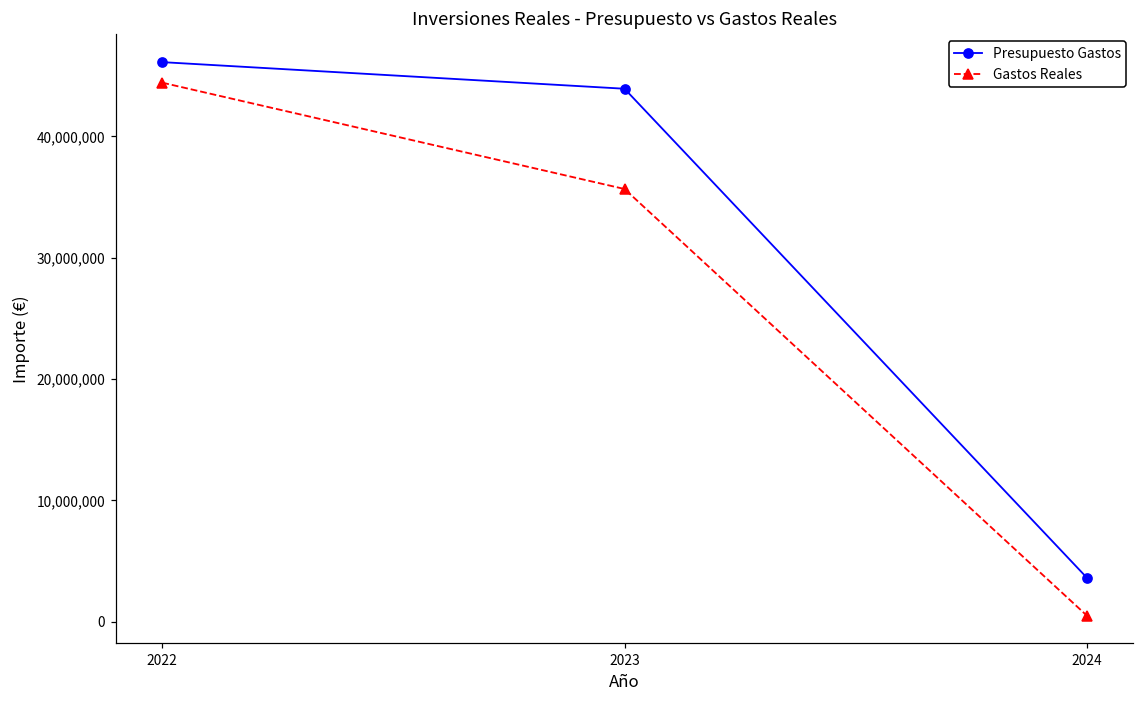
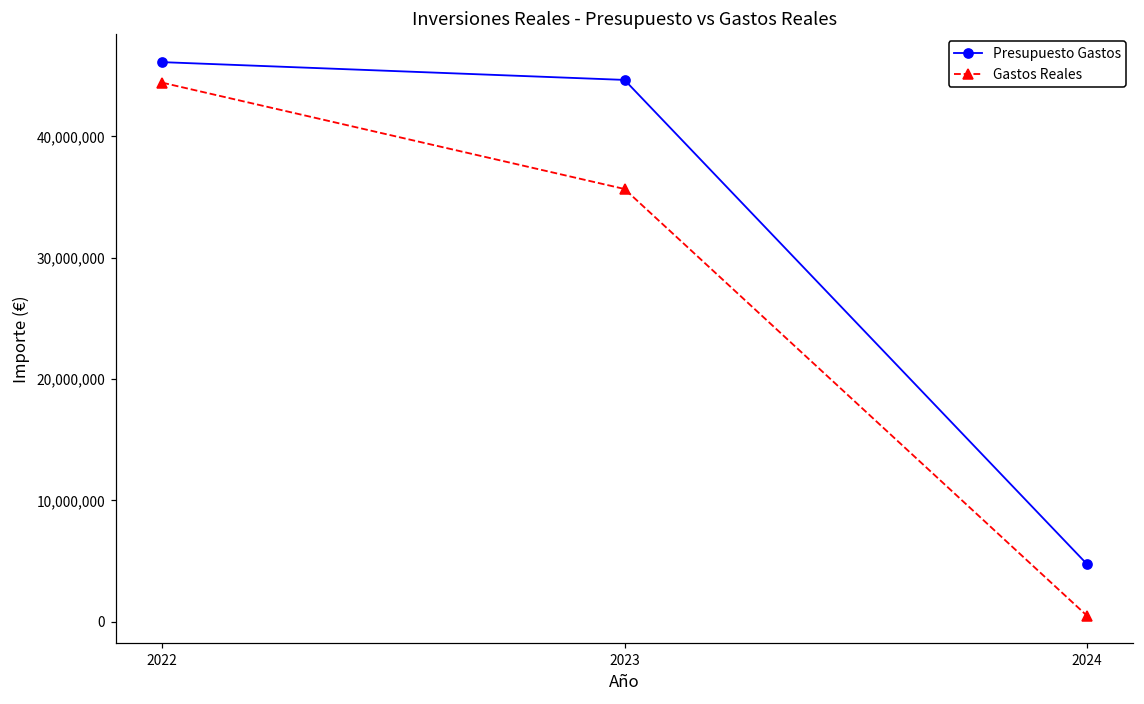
Presupuesto Gastos, 2023: 43,900,000 -> 44,700,000
Presupuesto Gastos, 2024: 3,600,000 -> 4,800,000
